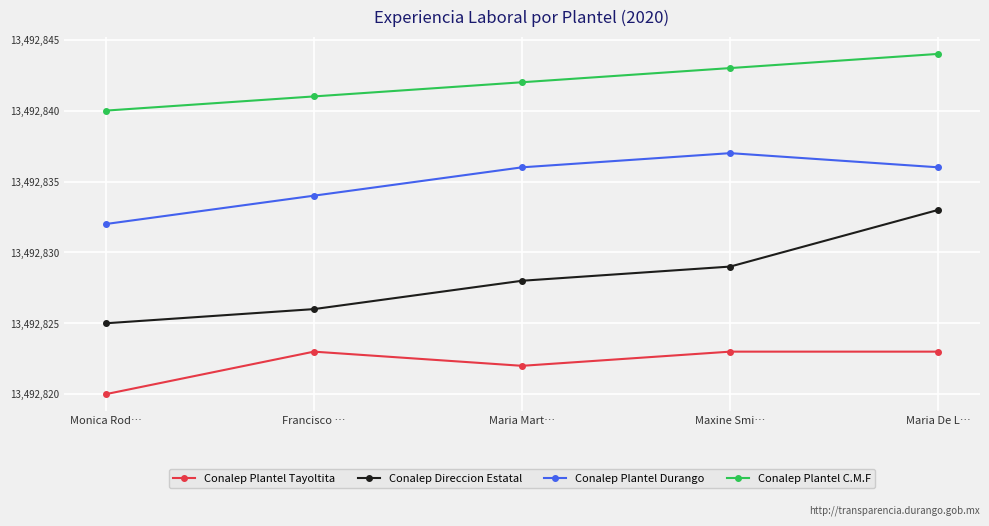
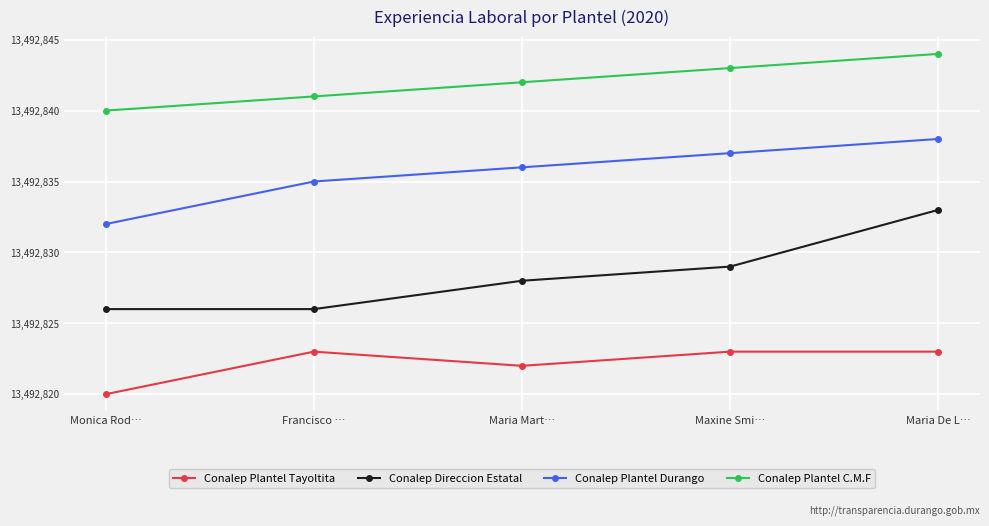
Conalep Direccion Estatal, Monica Rod…: 13,492,825 -> 13,492,826
Conalep Plantel Durango, Francisco …: 13,492,834 -> 13,492,835
Conalep Plantel Durango, Maria De L…: 13,492,836 -> 13,492,838
